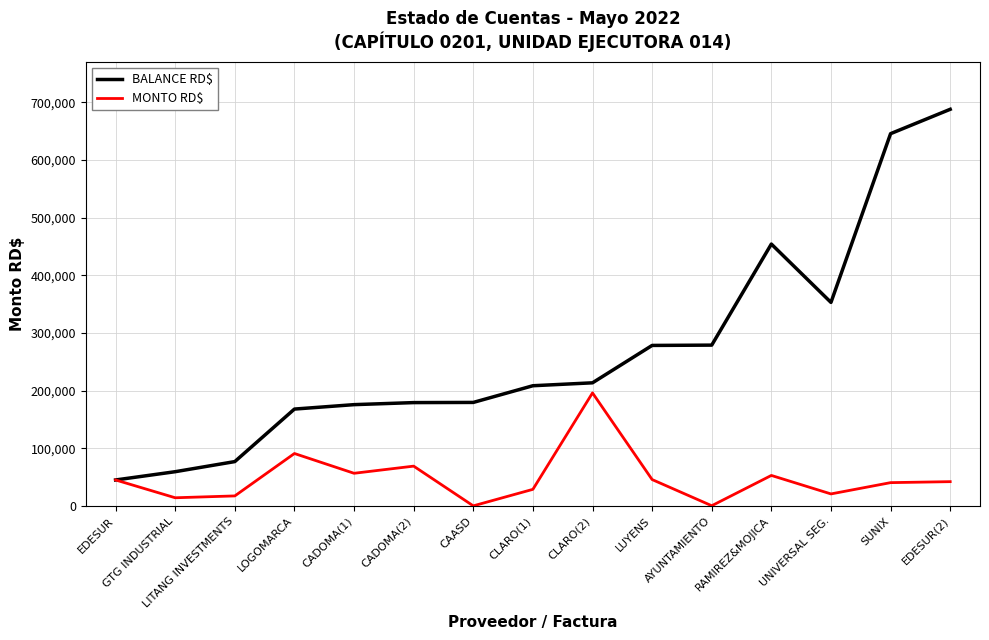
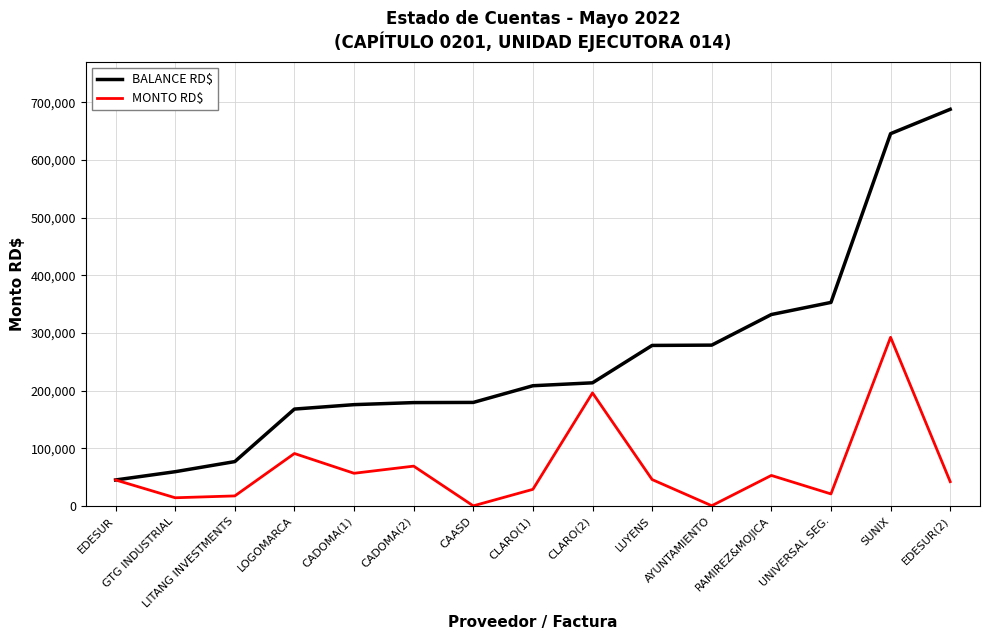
BALANCE RD$, RAMIREZ&MOJICA: 450,000 -> 330,000
MONTO RD$, SUNIX: 40,000 -> 290,000
